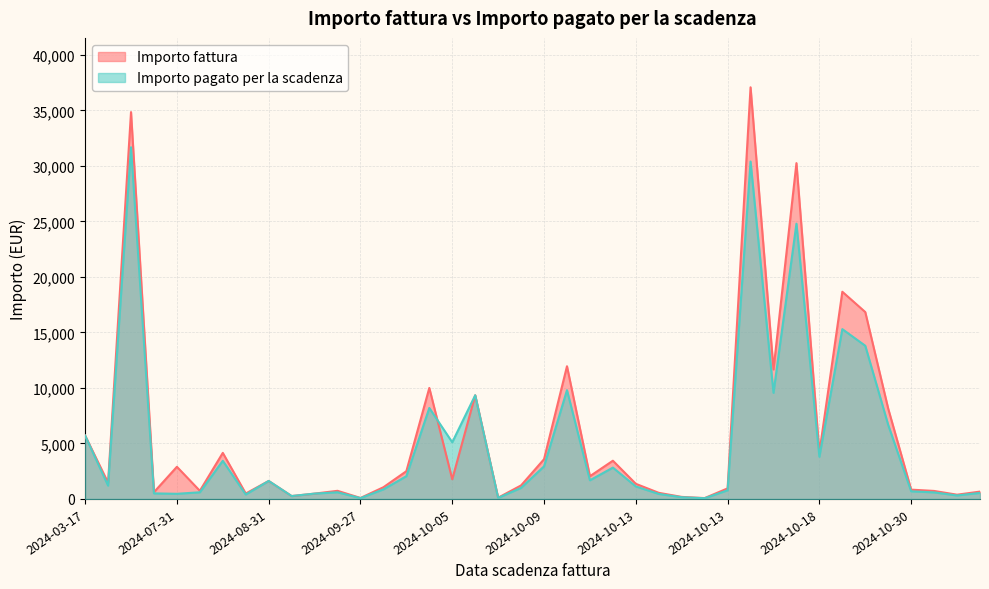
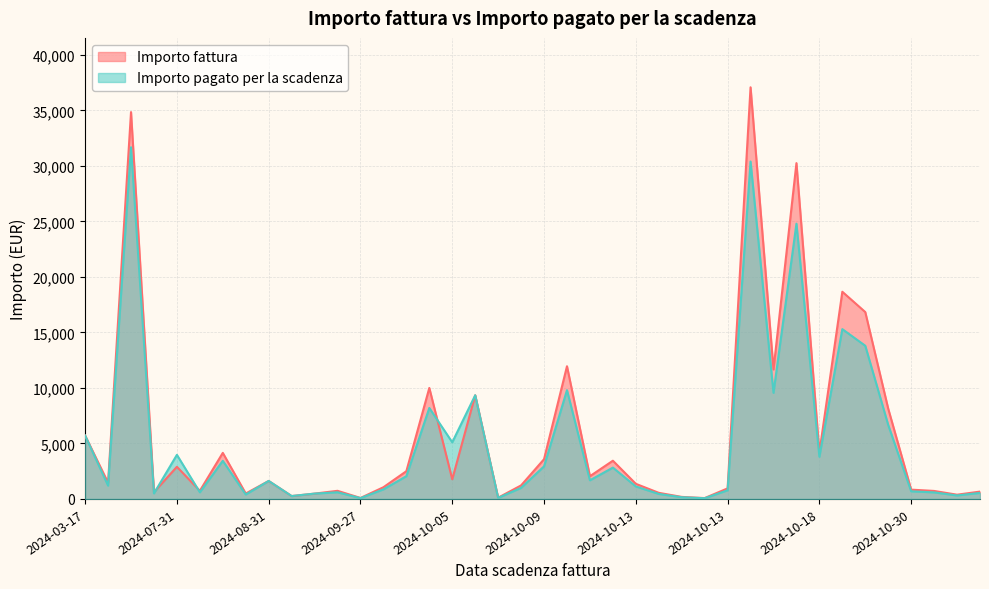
Importo pagato per la scadenza, 2024-07-31: 500 -> 4,000
